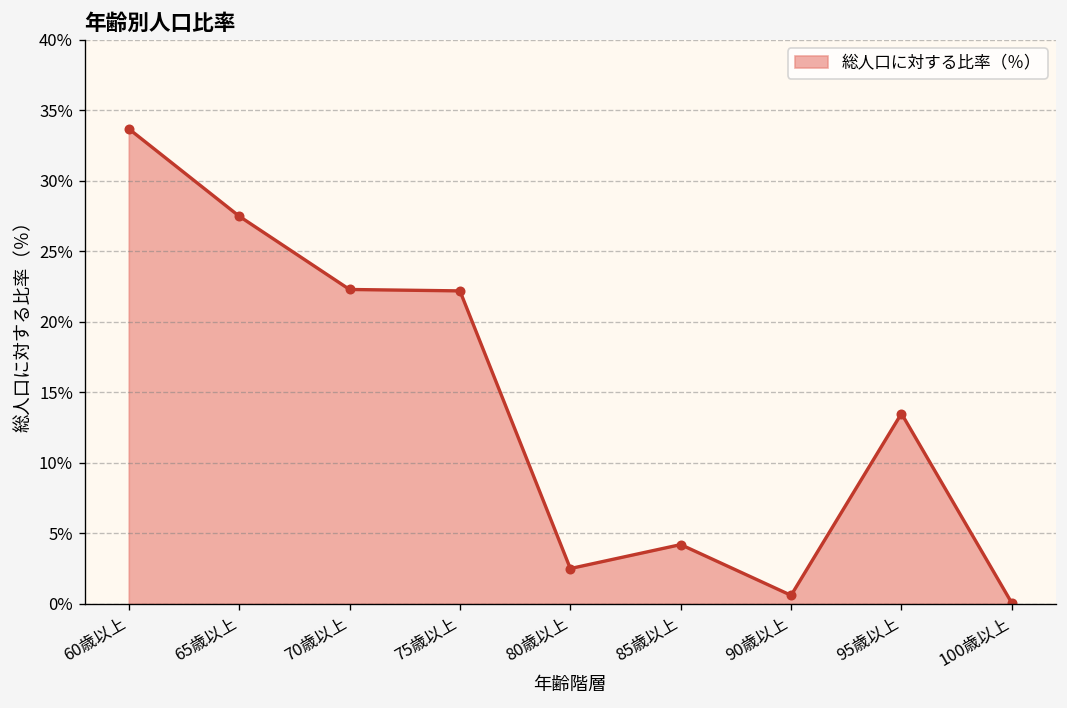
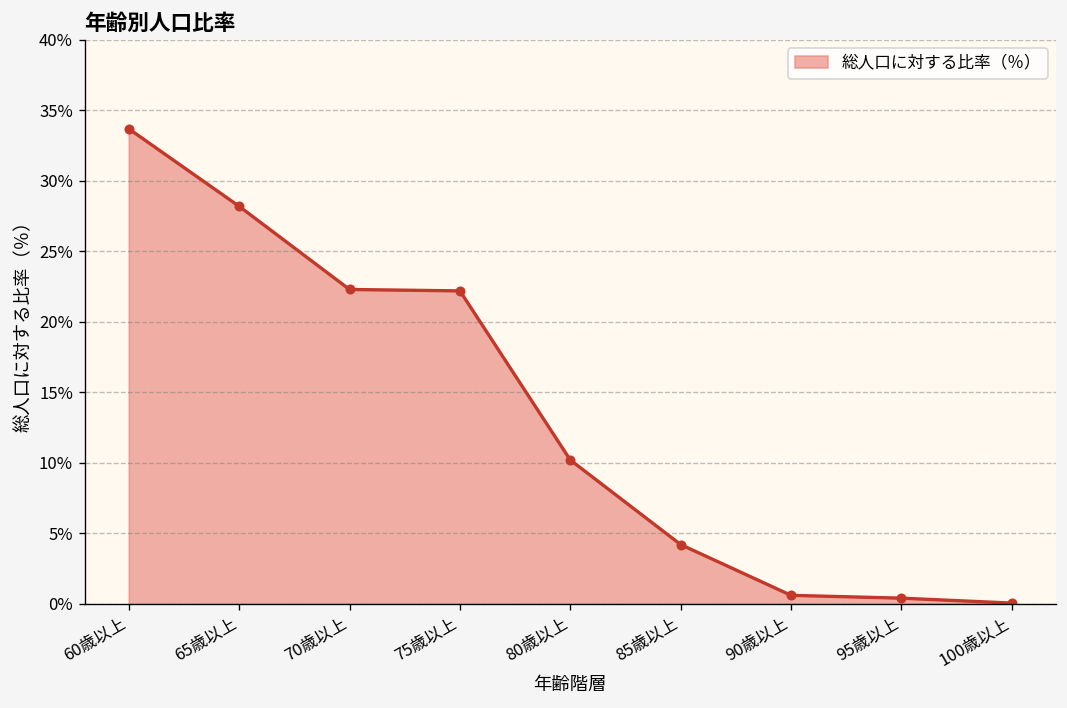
65歳以上: 27.5% -> 28.2%
80歳以上: 2.5% -> 10.2%
95歳以上: 13.5% -> 0.4%
